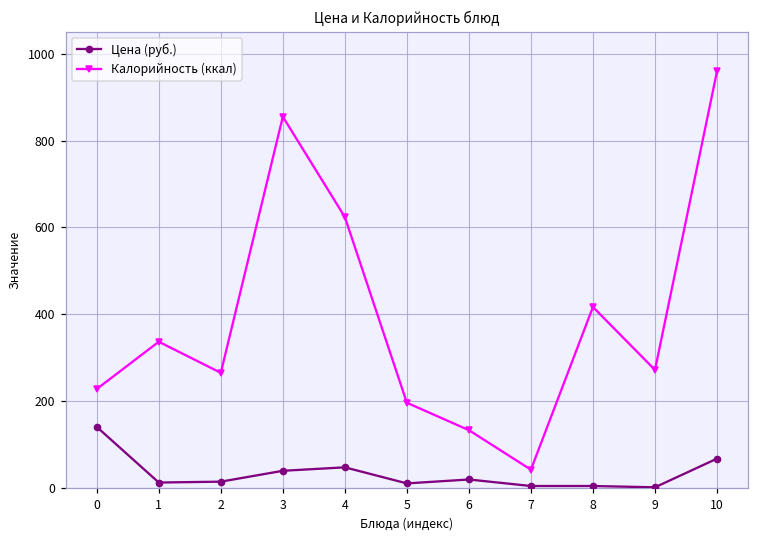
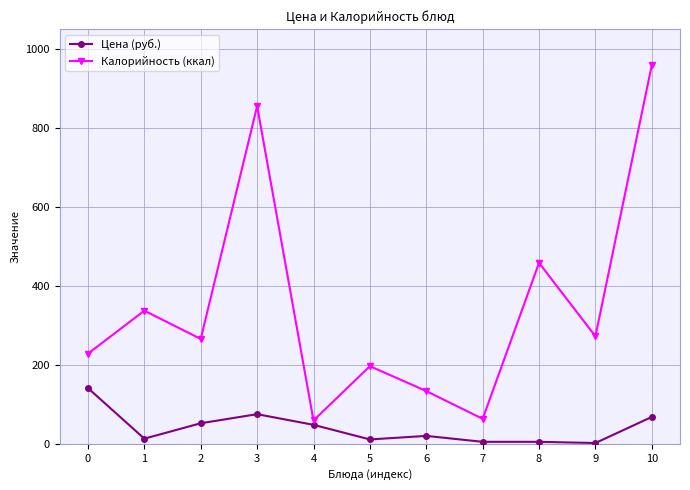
Цена (руб.), 2: 20 -> 50
Цена (руб.), 3: 40 -> 80
Калорийность (ккал), 4: 620 -> 60
Калорийность (ккал), 7: 40 -> 60
Калорийность (ккал), 8: 420 -> 460
